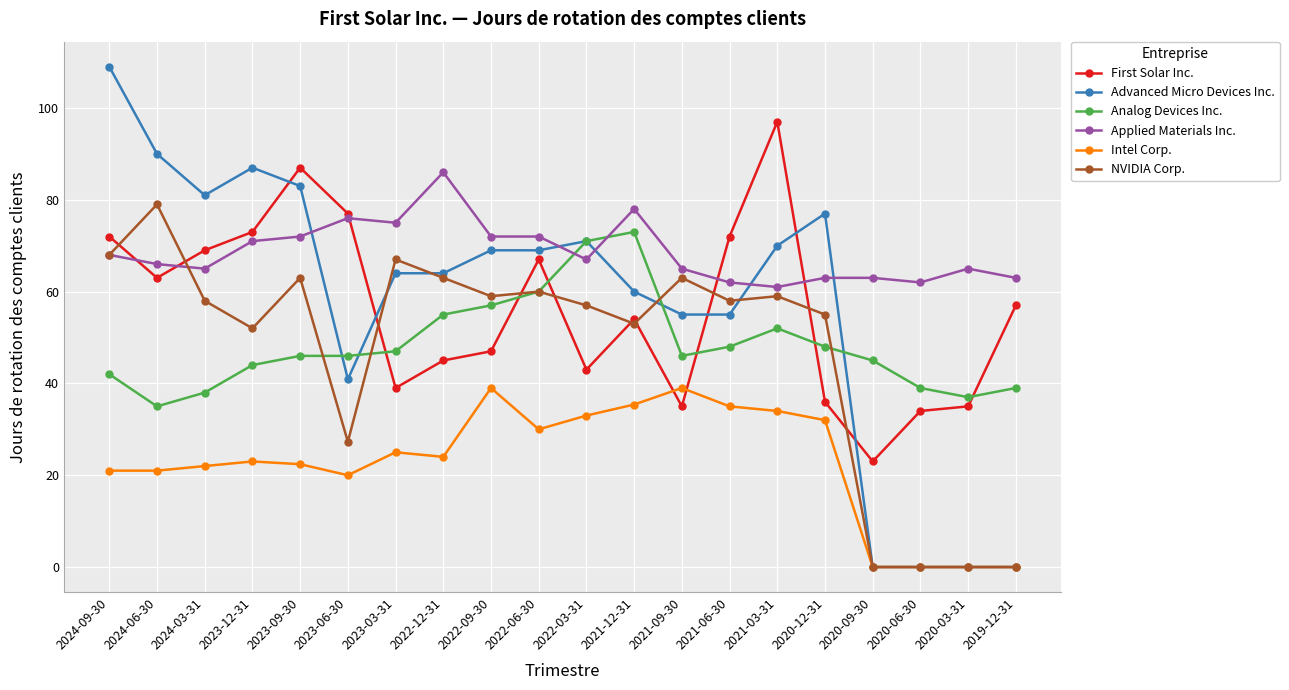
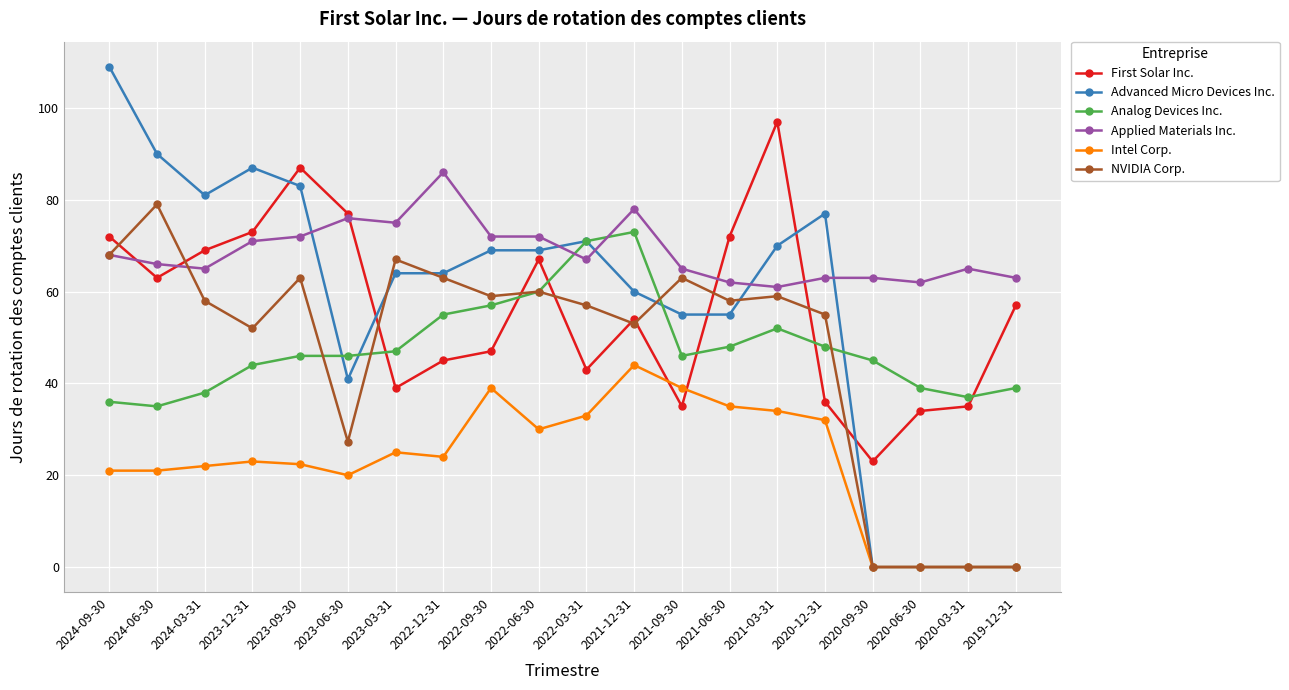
Analog Devices Inc., 2024-09-30: 42 -> 36
Intel Corp., 2021-12-31: 35 -> 44
